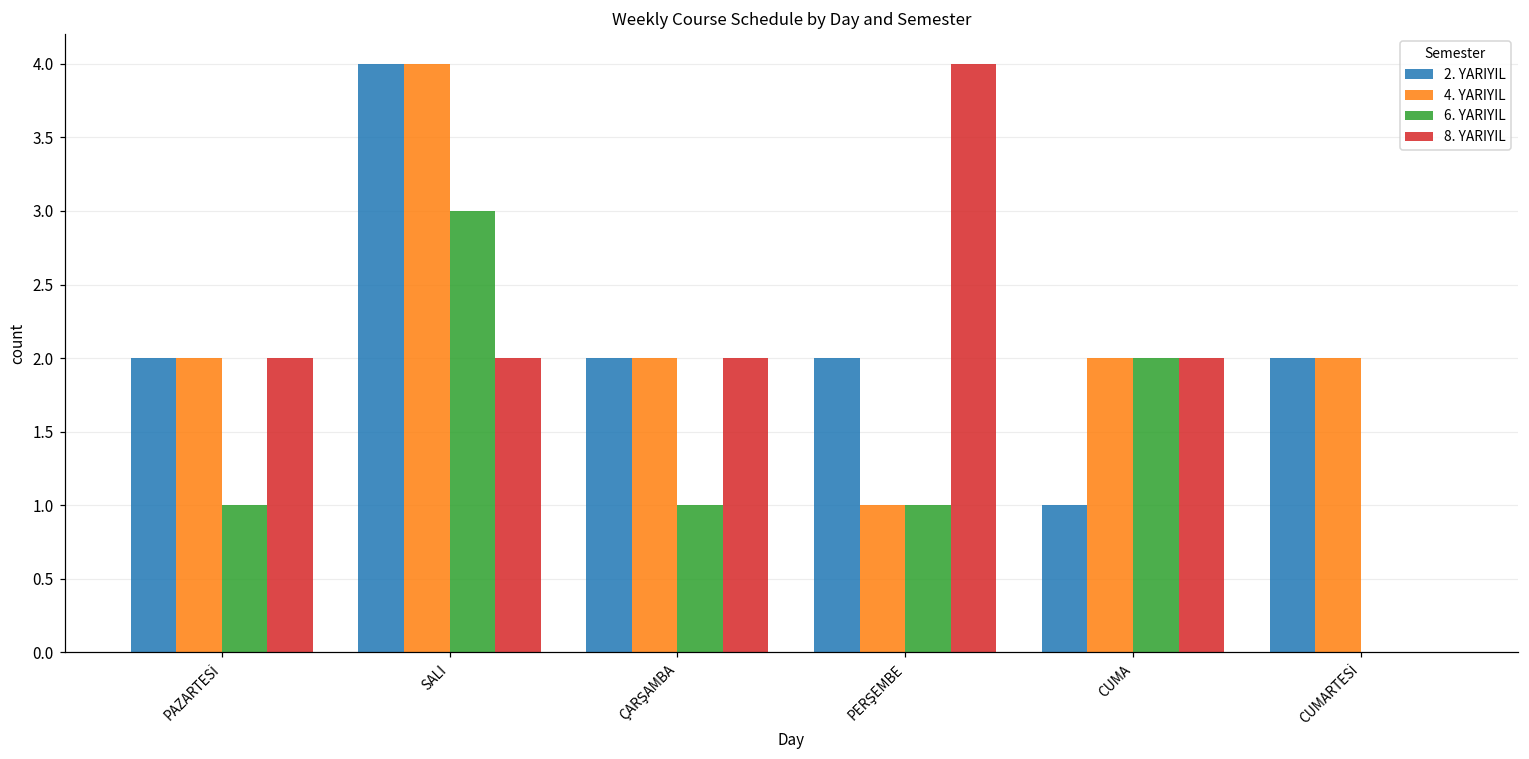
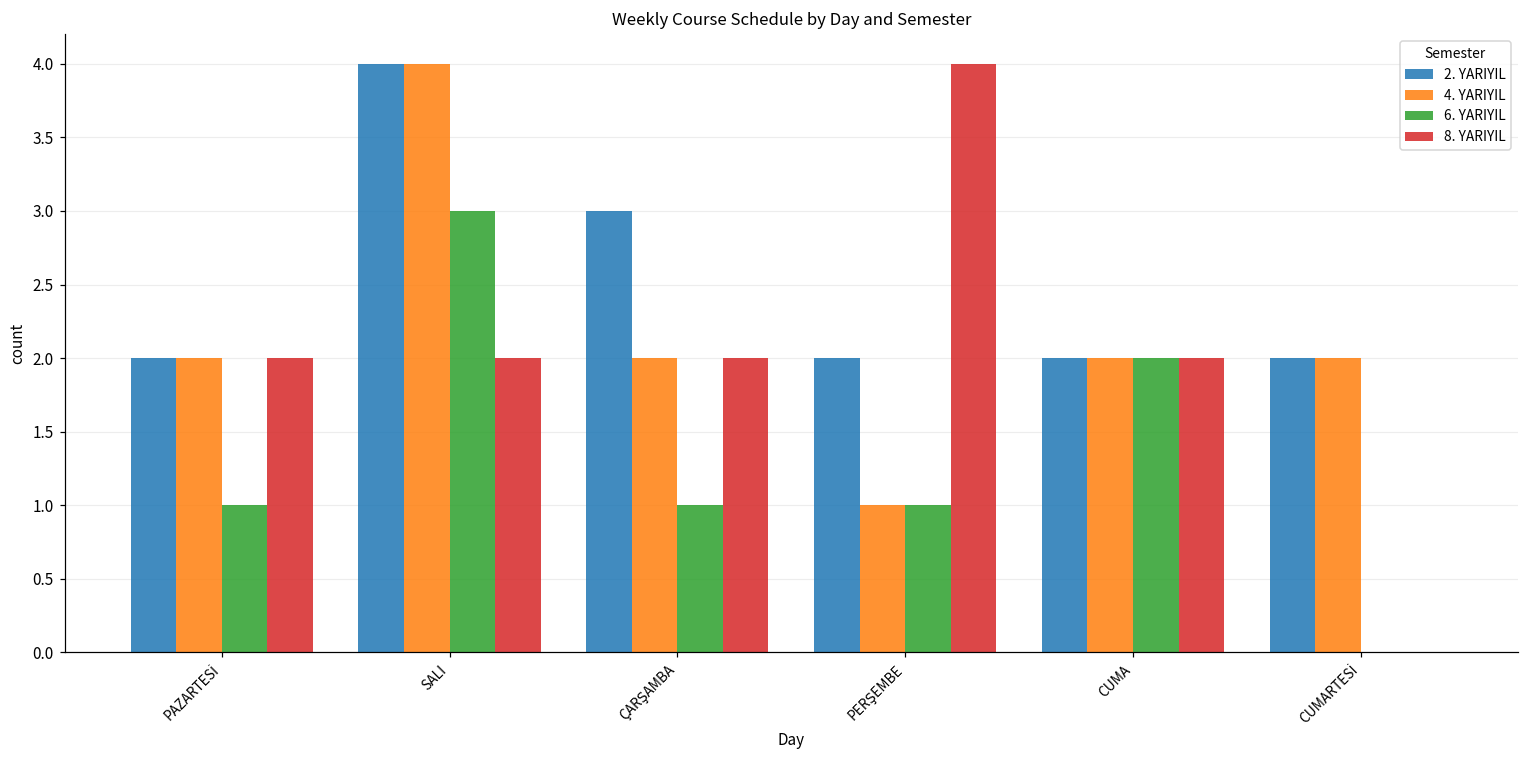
2. YARIYIL, ÇARŞAMBA: 2 -> 3
2. YARIYIL, CUMA: 1 -> 2
